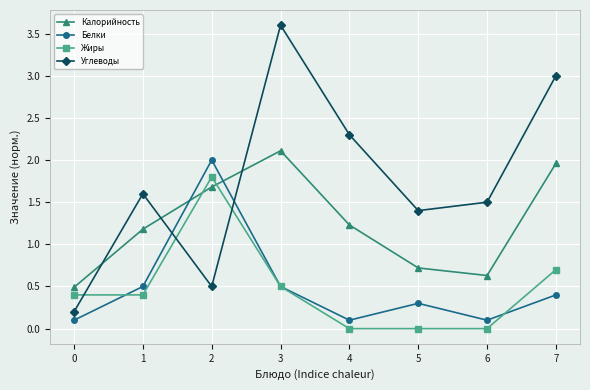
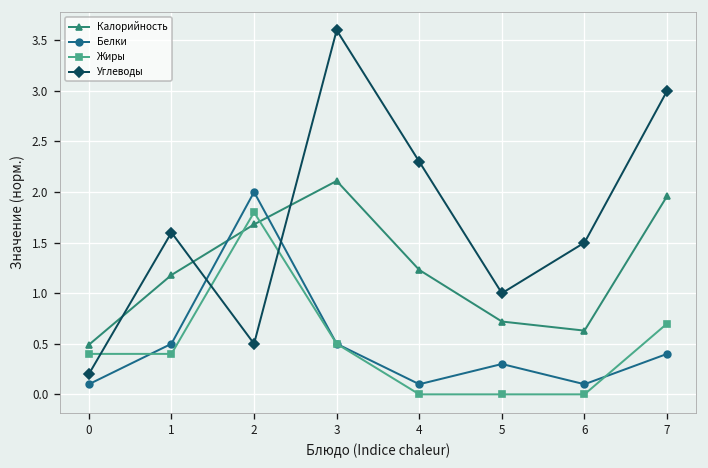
Углеводы, 5: 1.4 -> 1.0
